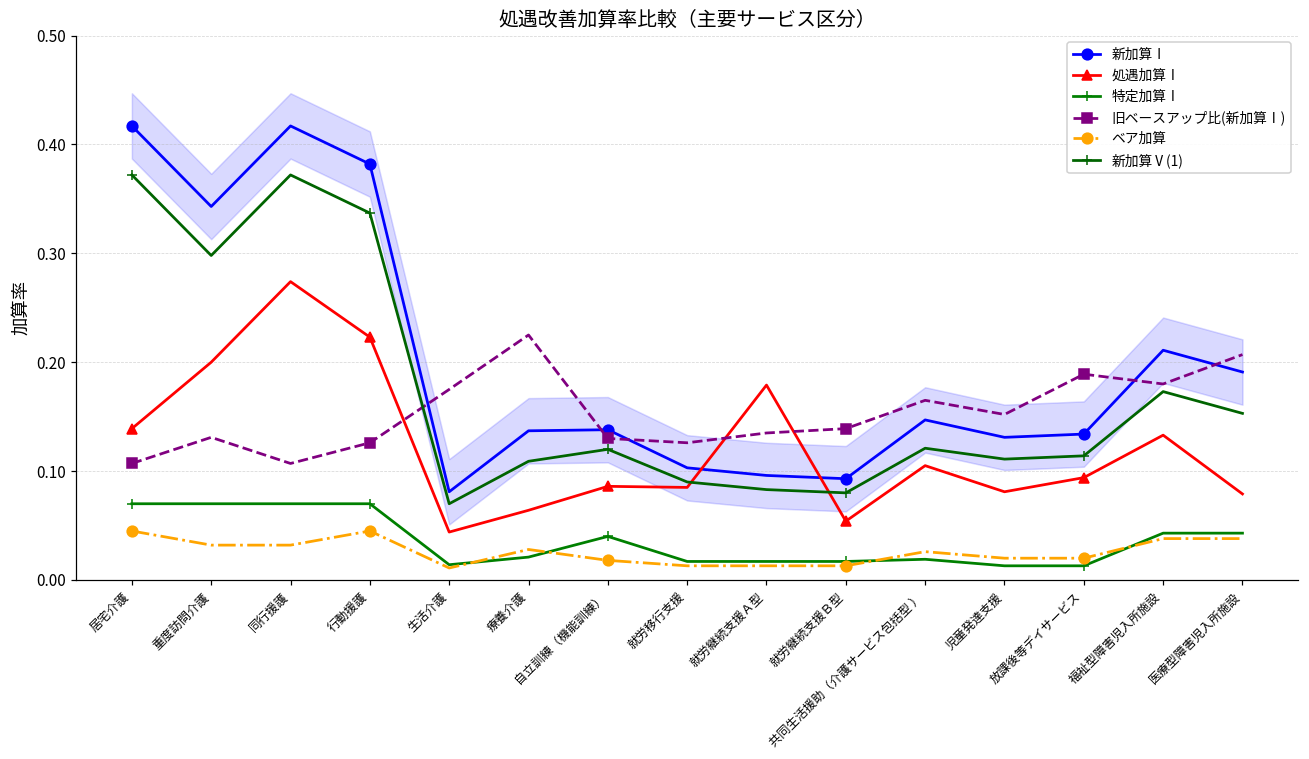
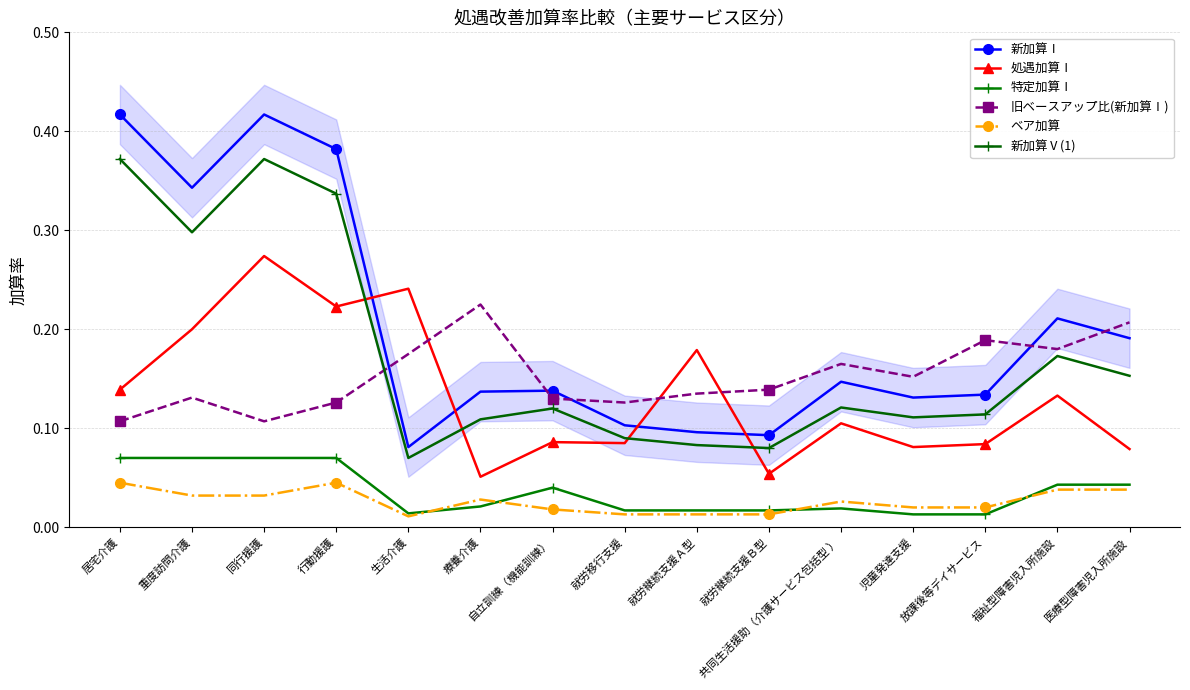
処遇加算Ⅰ, 生活介護: 0.04 -> 0.24
処遇加算Ⅰ, 療養介護: 0.06 -> 0.05
処遇加算Ⅰ, 放課後等デイサービス: 0.09 -> 0.08
